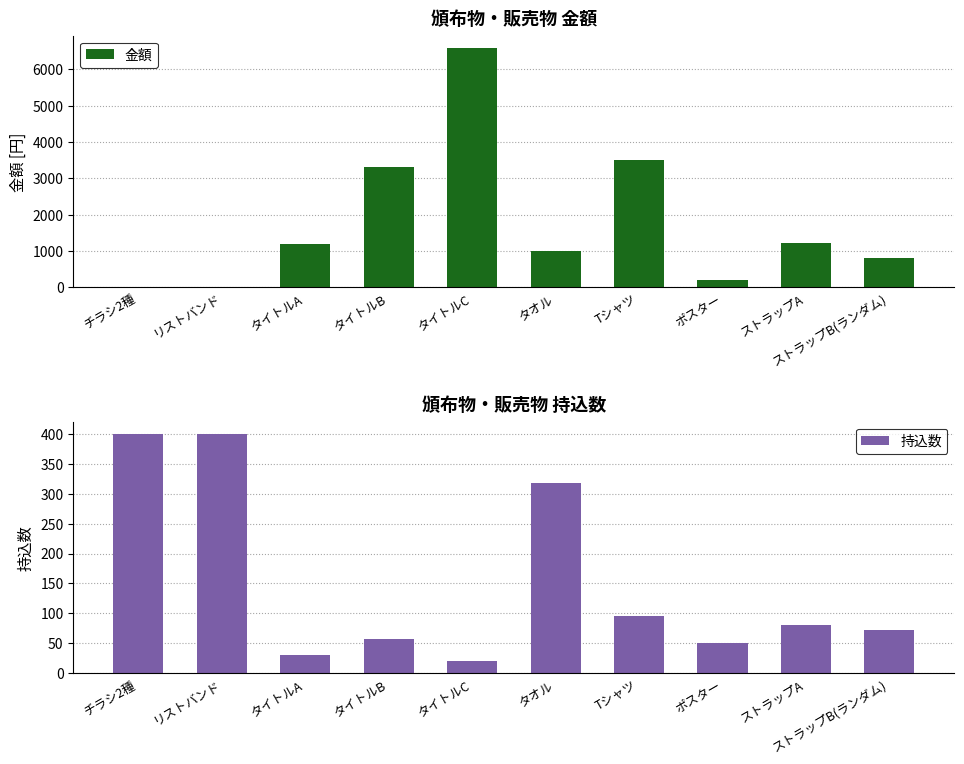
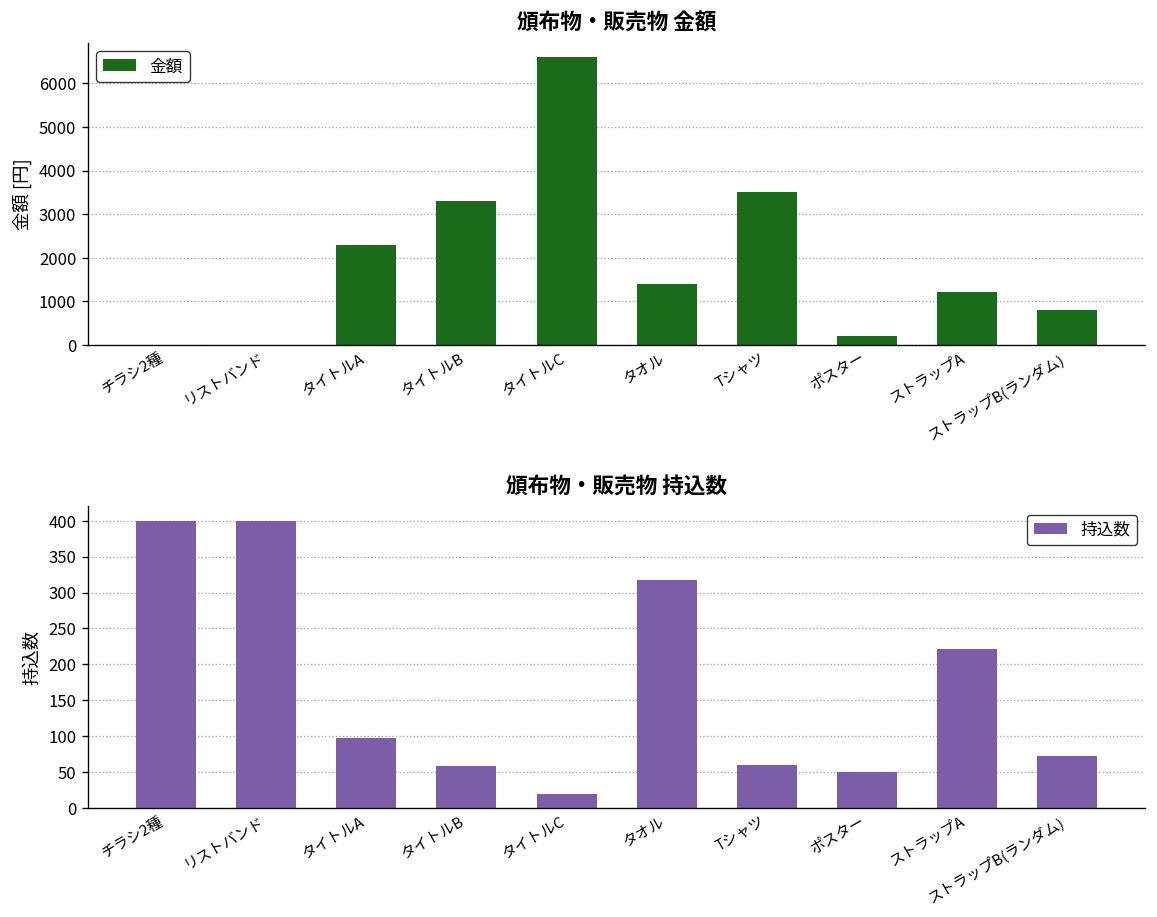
頒布物・販売物 金額, タイトルA: 1200 -> 2300
頒布物・販売物 金額, タオル: 1000 -> 1400
頒布物・販売物 持込数, タイトルA: 30 -> 100
頒布物・販売物 持込数, Tシャツ: 100 -> 60
頒布物・販売物 持込数, ストラップA: 80 -> 220
